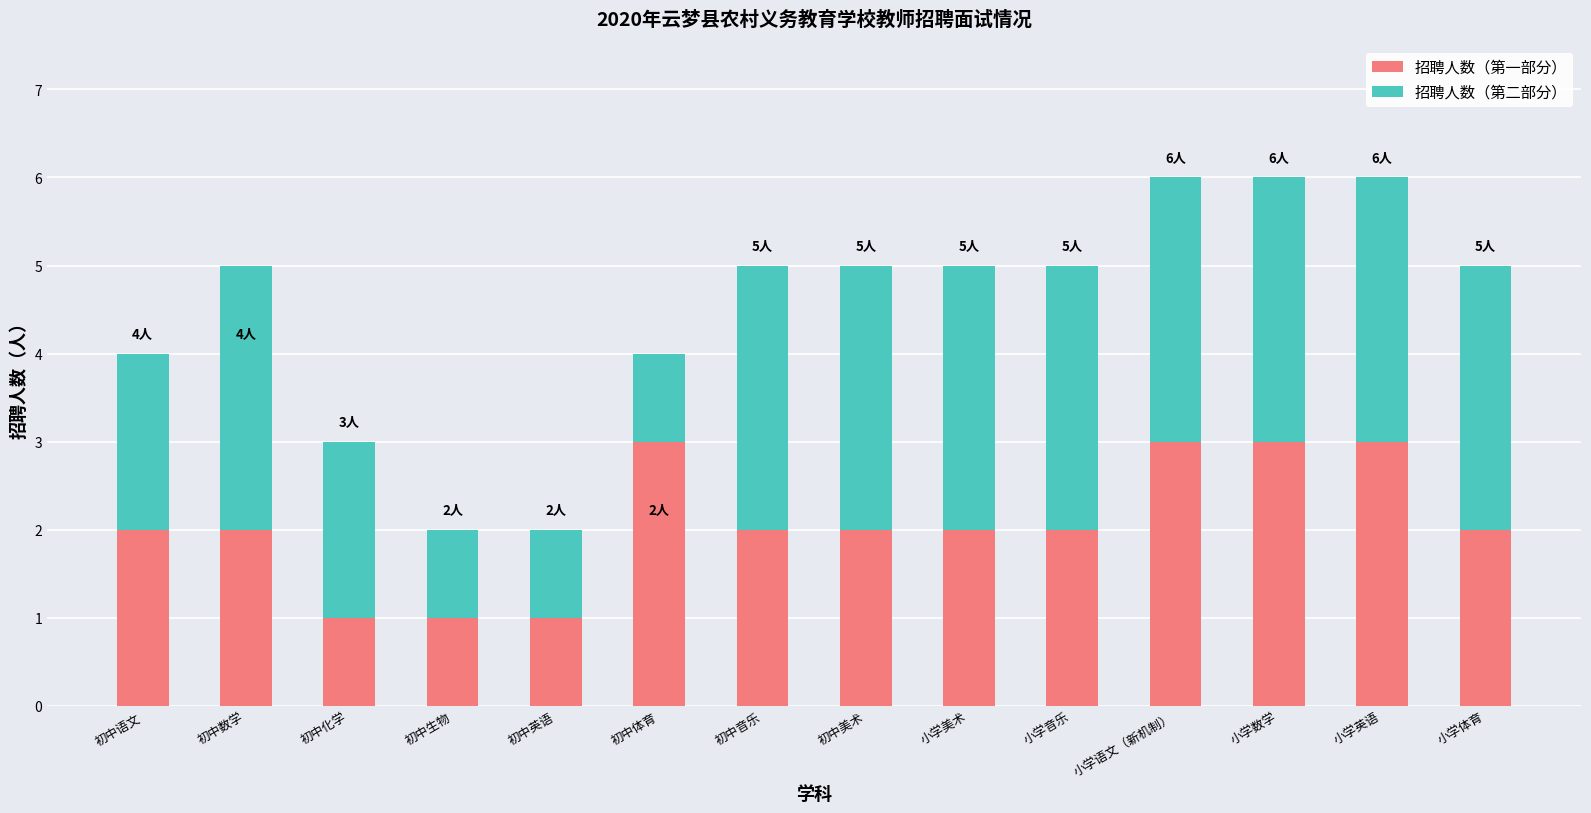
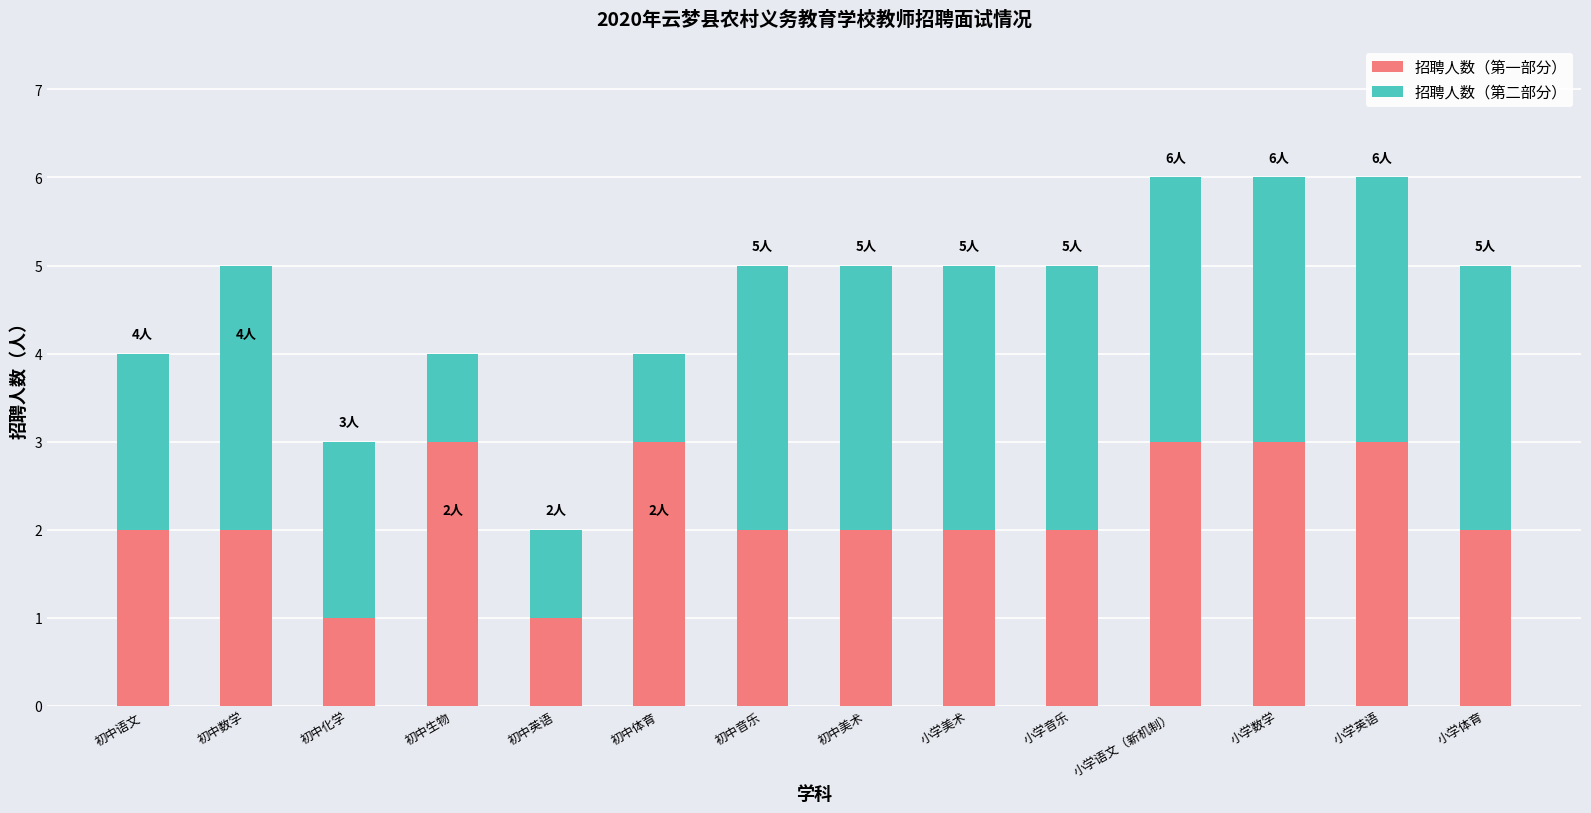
招聘人数（第一部分）, 初中生物: 1 -> 3
